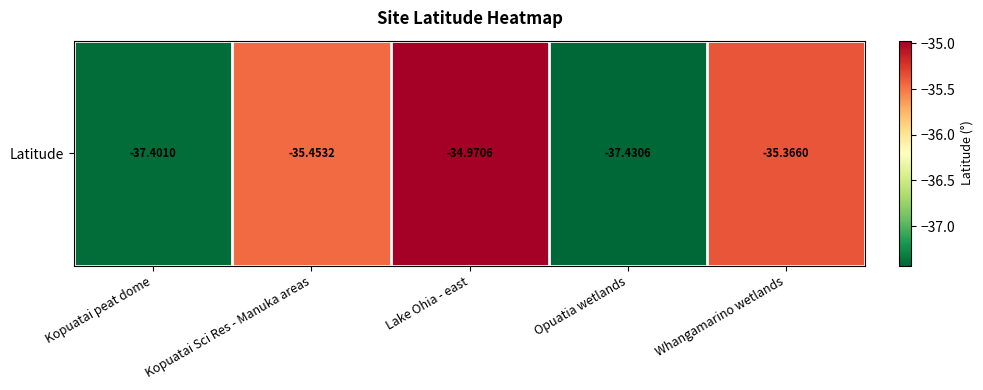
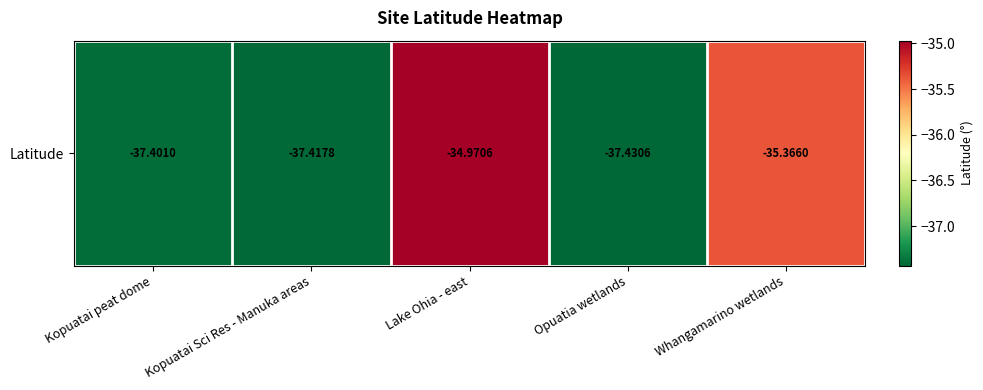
Latitude, Kopuatai Sci Res - Manuka areas: -35.4532 -> -37.4178
